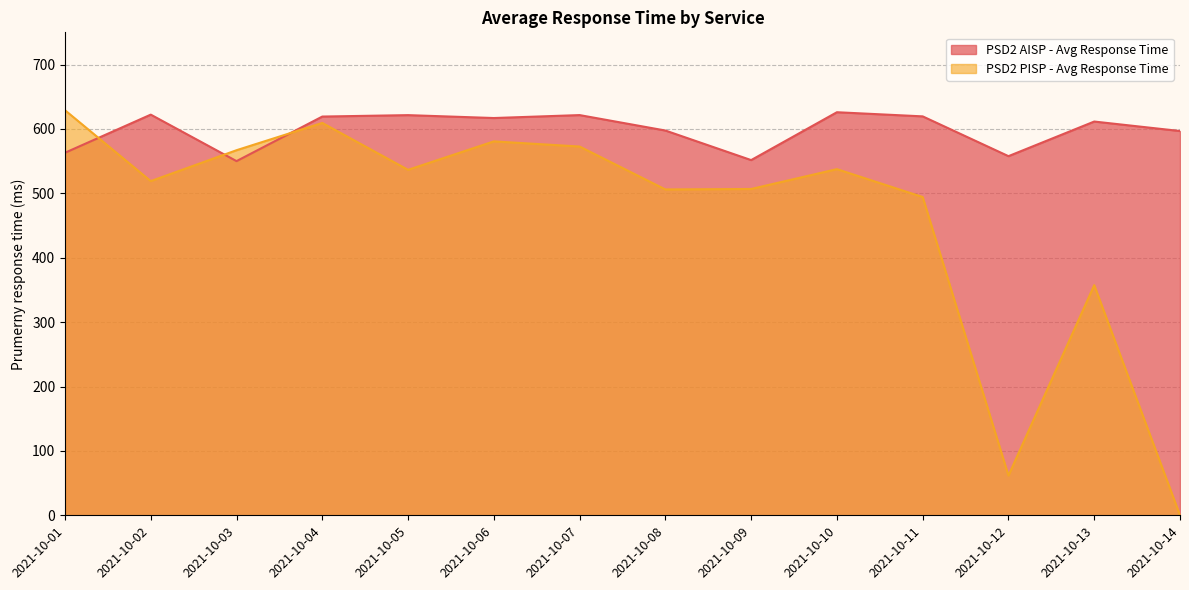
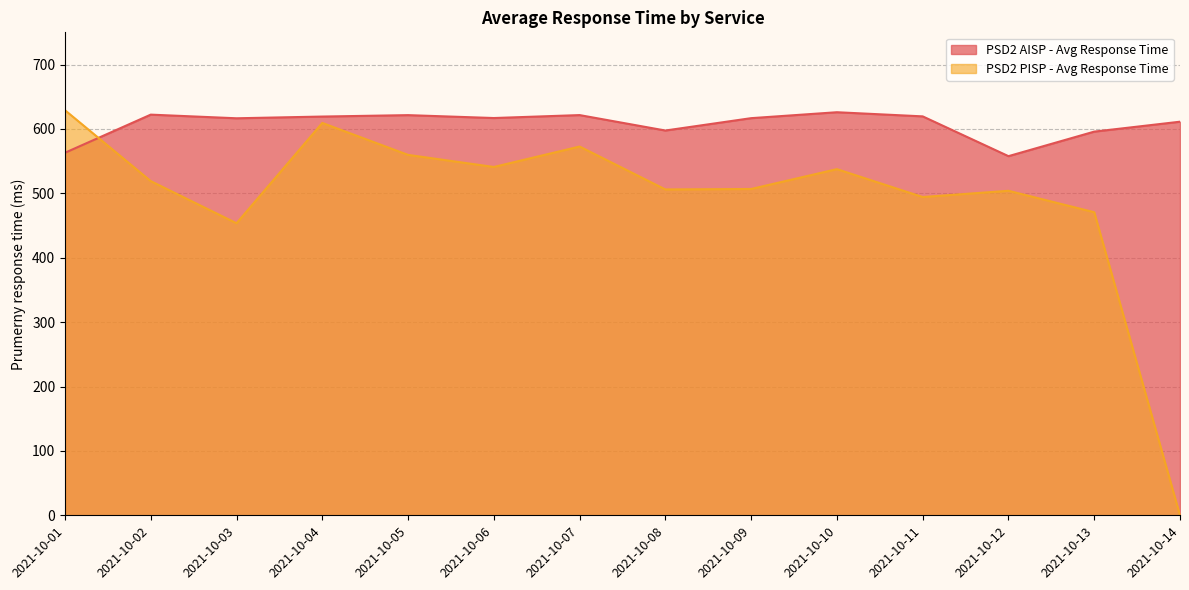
PSD2 AISP - Avg Response Time, 2021-10-03: 550 -> 620
PSD2 PISP - Avg Response Time, 2021-10-03: 570 -> 450
PSD2 PISP - Avg Response Time, 2021-10-05: 540 -> 560
PSD2 PISP - Avg Response Time, 2021-10-06: 580 -> 540
PSD2 AISP - Avg Response Time, 2021-10-09: 550 -> 620
PSD2 PISP - Avg Response Time, 2021-10-12: 60 -> 500
PSD2 AISP - Avg Response Time, 2021-10-13: 610 -> 600
PSD2 PISP - Avg Response Time, 2021-10-13: 360 -> 470
PSD2 AISP - Avg Response Time, 2021-10-14: 600 -> 610
